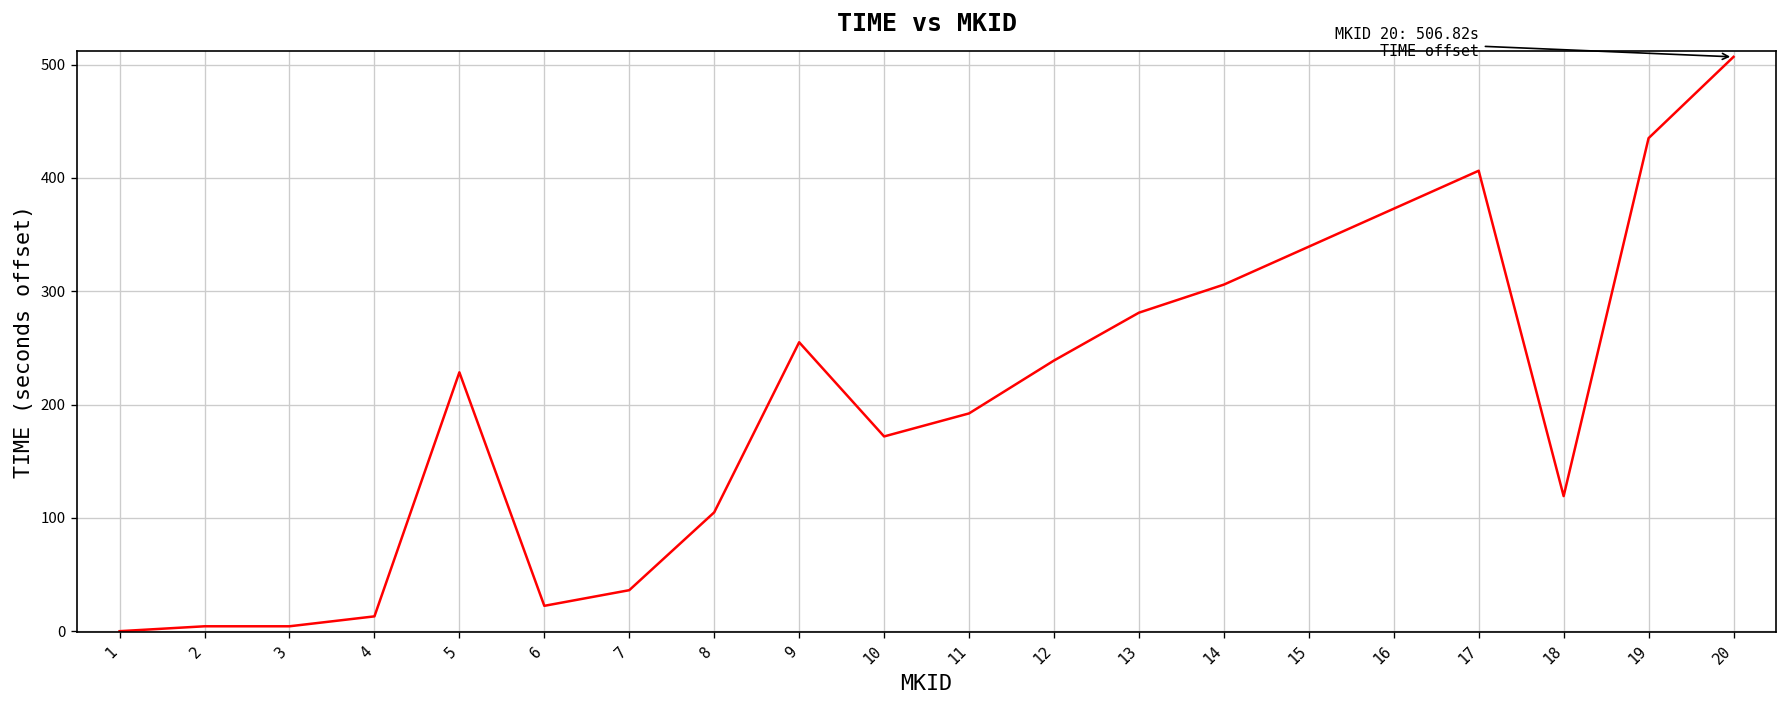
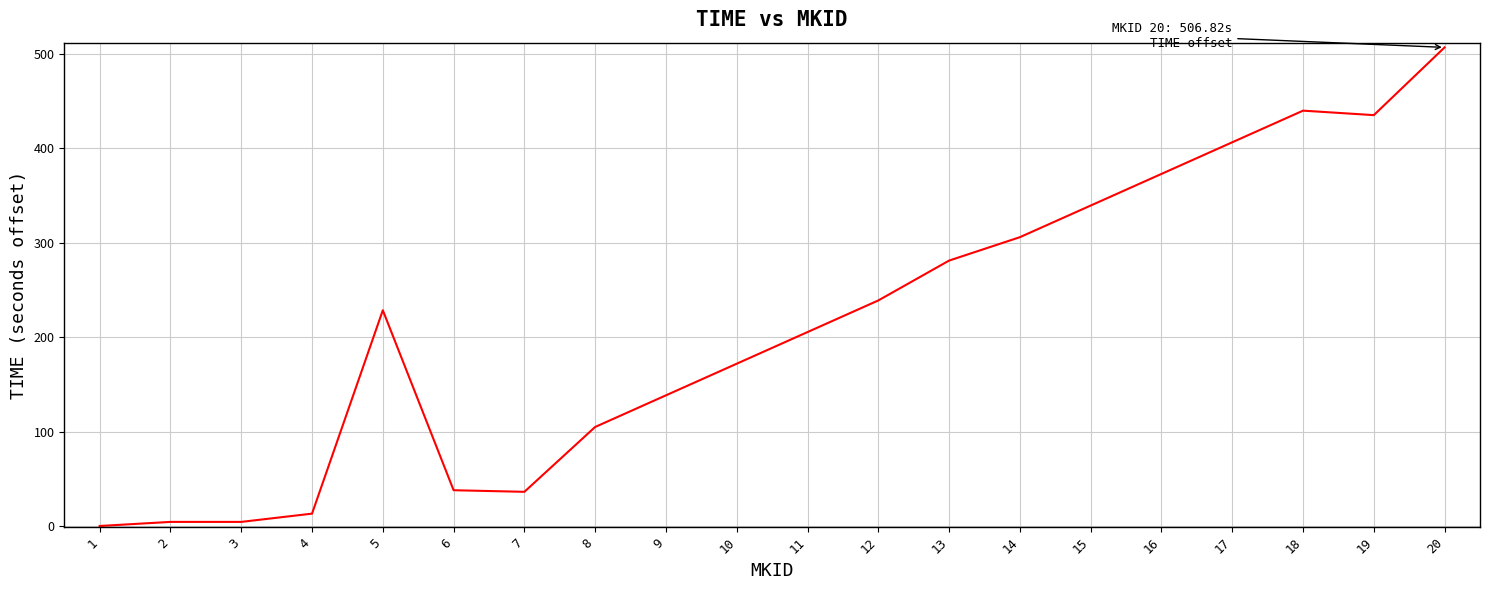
6: 20 -> 40
9: 250 -> 140
11: 190 -> 210
18: 120 -> 440
